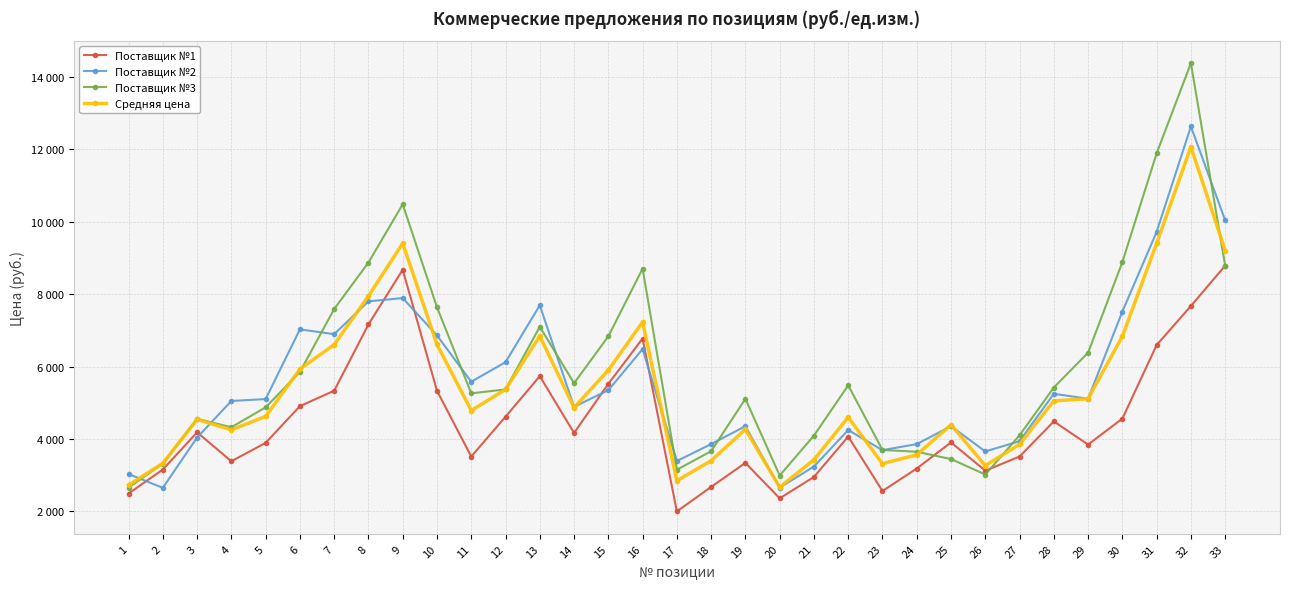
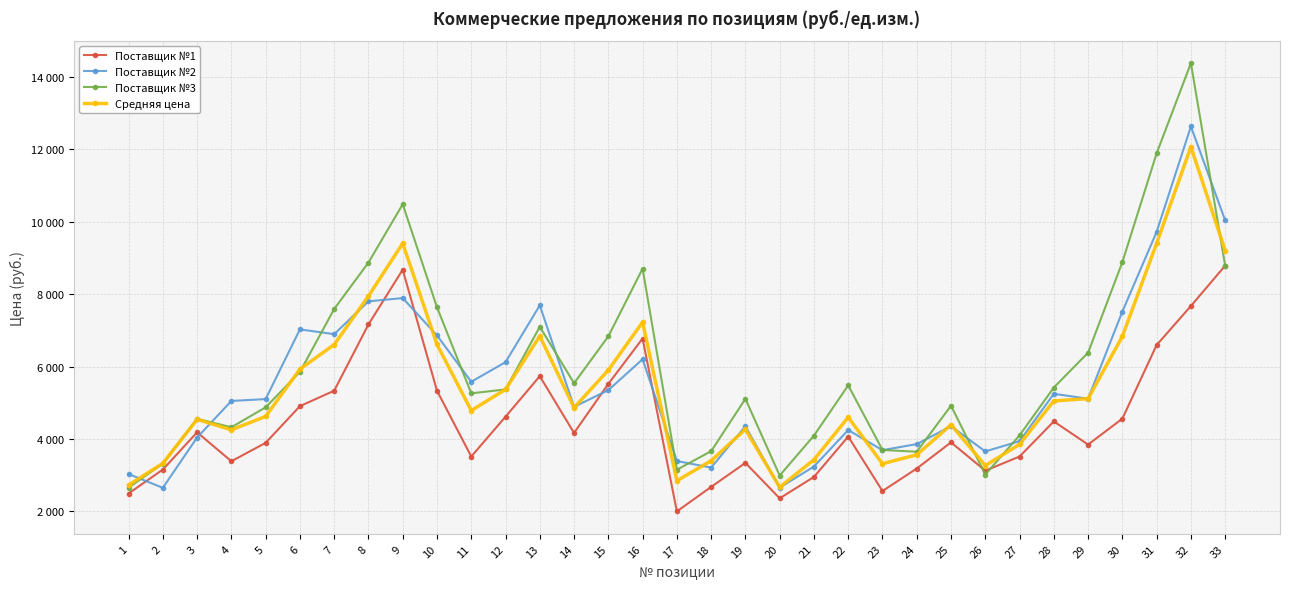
Поставщик №2, 16: 6500 -> 6200
Поставщик №2, 18: 3900 -> 3200
Поставщик №3, 25: 3400 -> 4900
